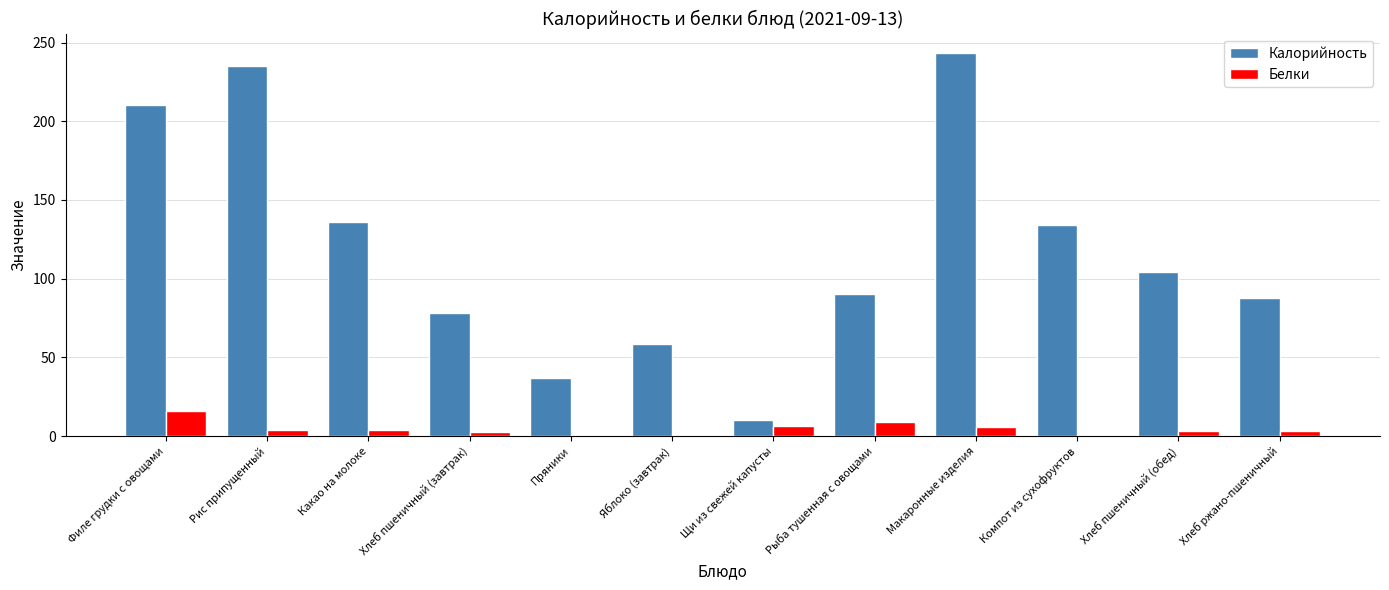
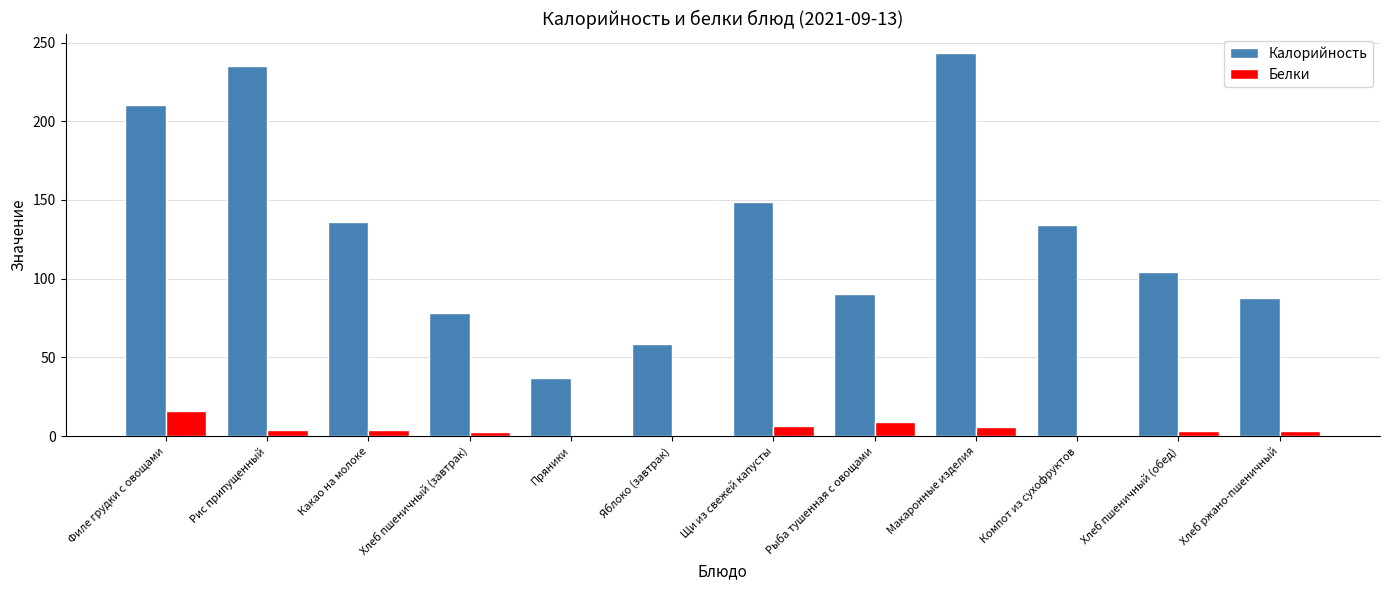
Калорийность, Щи из свежей капусты: 10 -> 149
